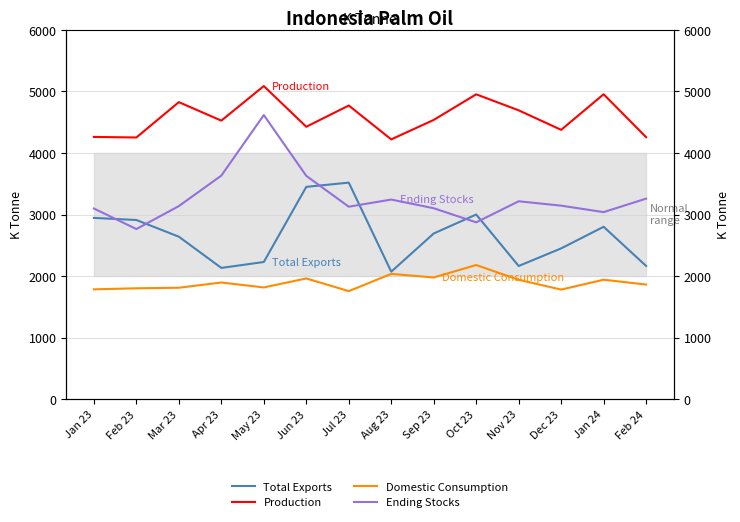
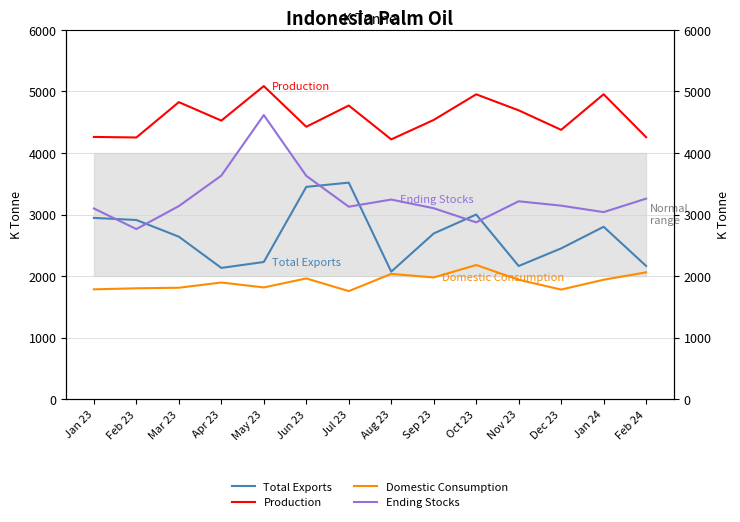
Domestic Consumption, Feb 24: 1900 -> 2100
